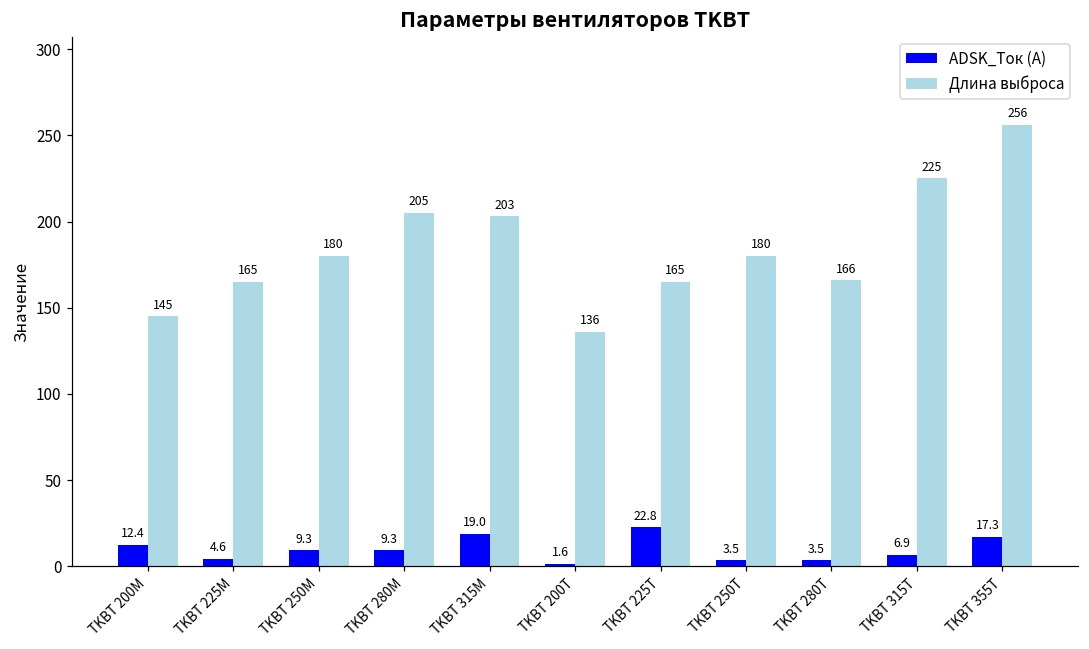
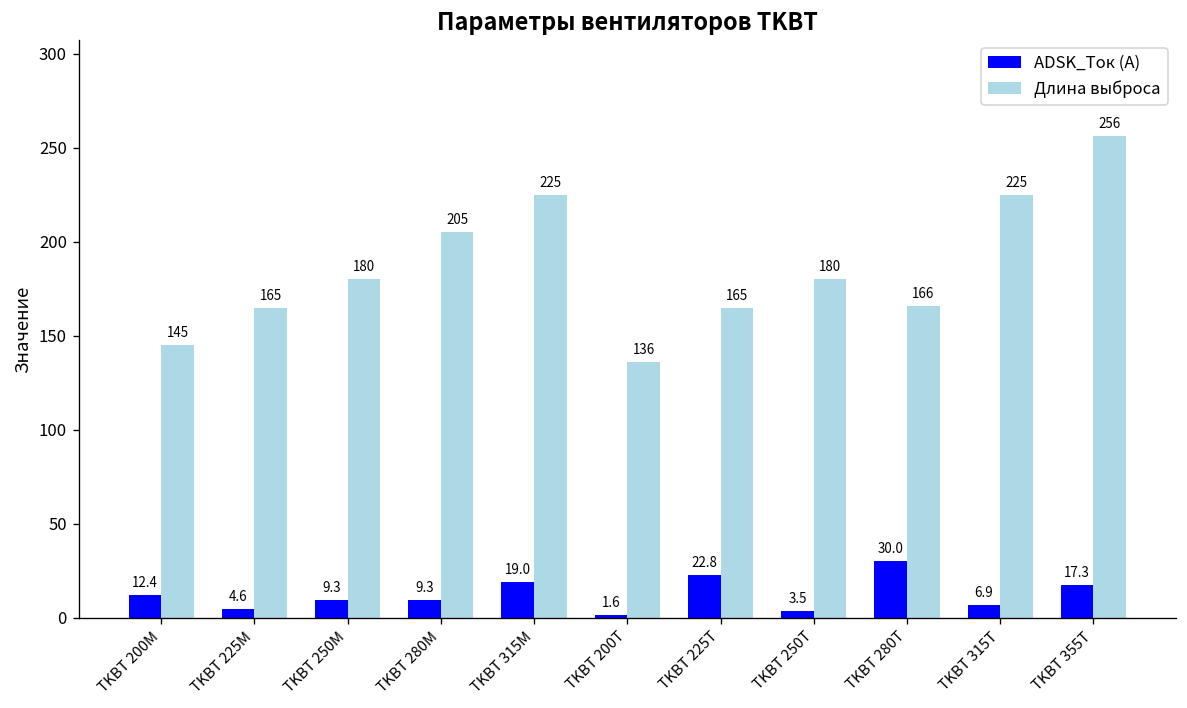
Длина выброса, TKBT 315M: 203 -> 225
ADSK_Ток (A), TKBT 280T: 3.5 -> 30.0
